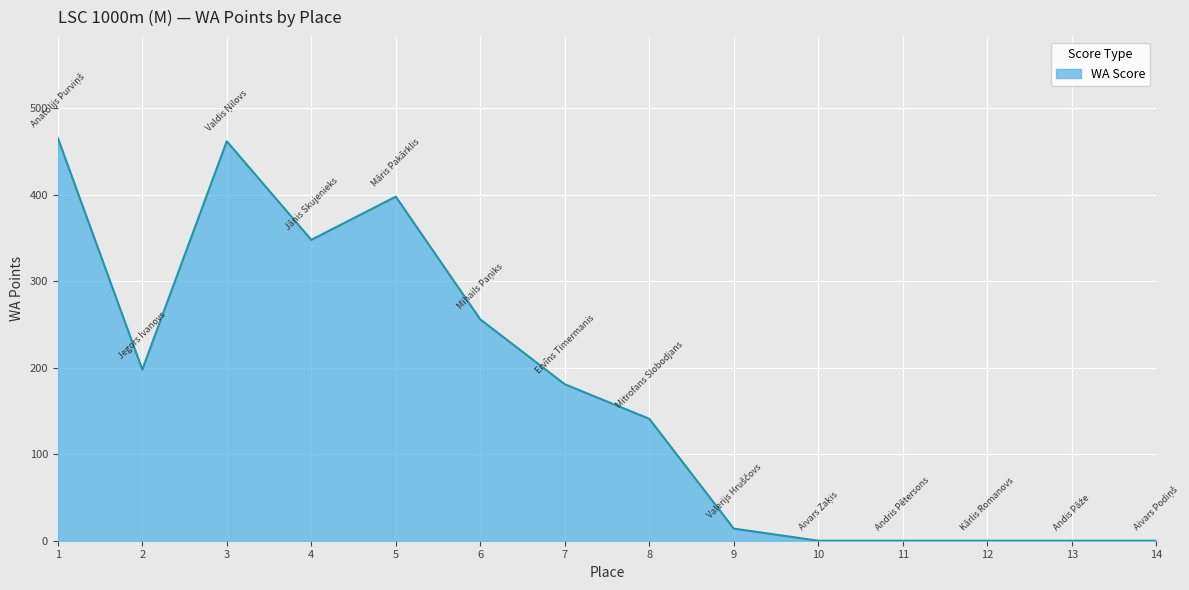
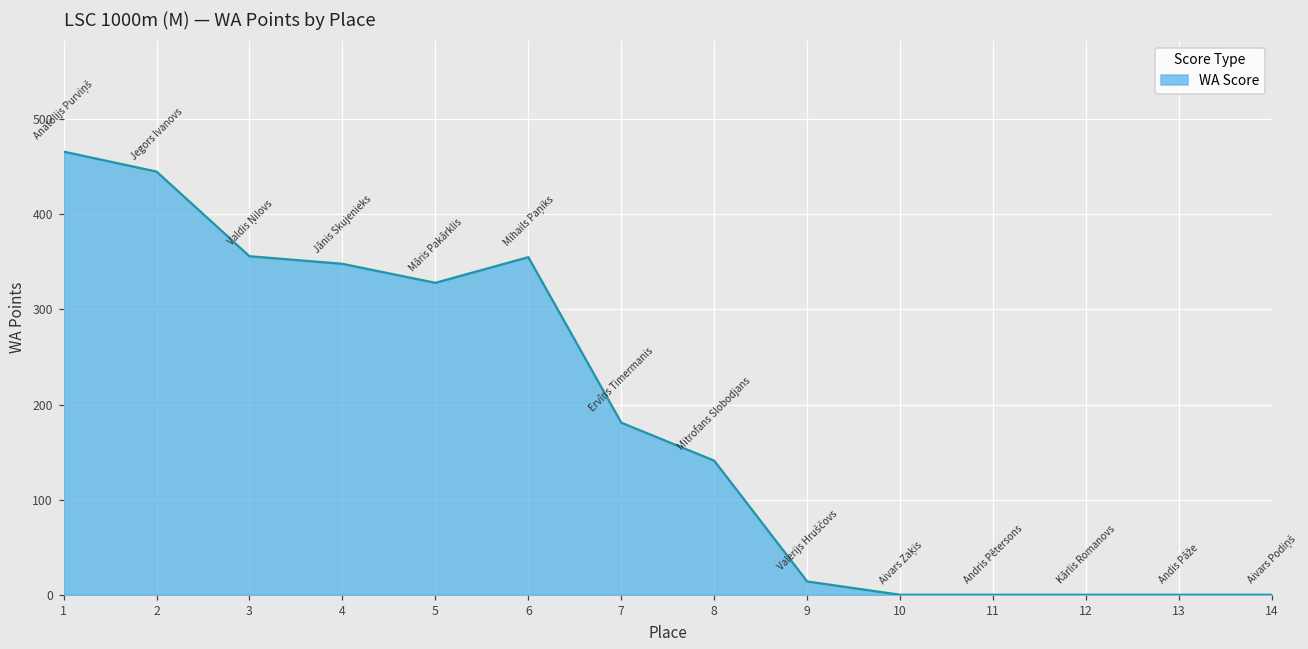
2: 200 -> 450
3: 460 -> 360
5: 400 -> 330
6: 260 -> 360
